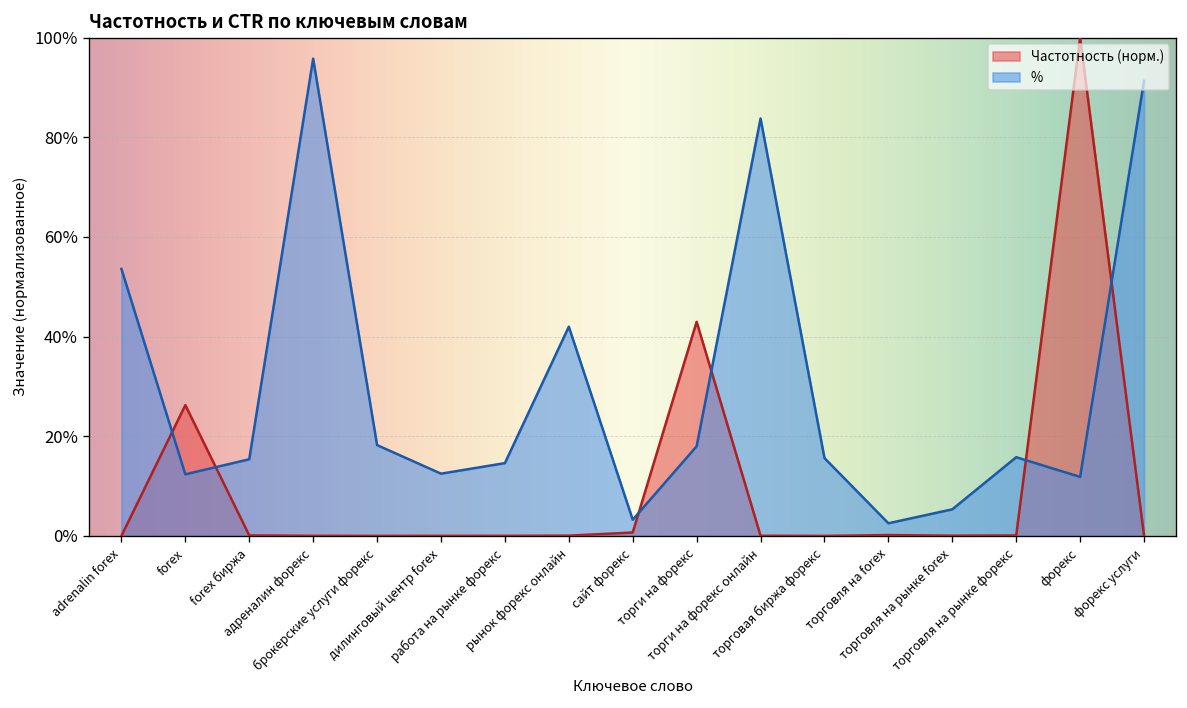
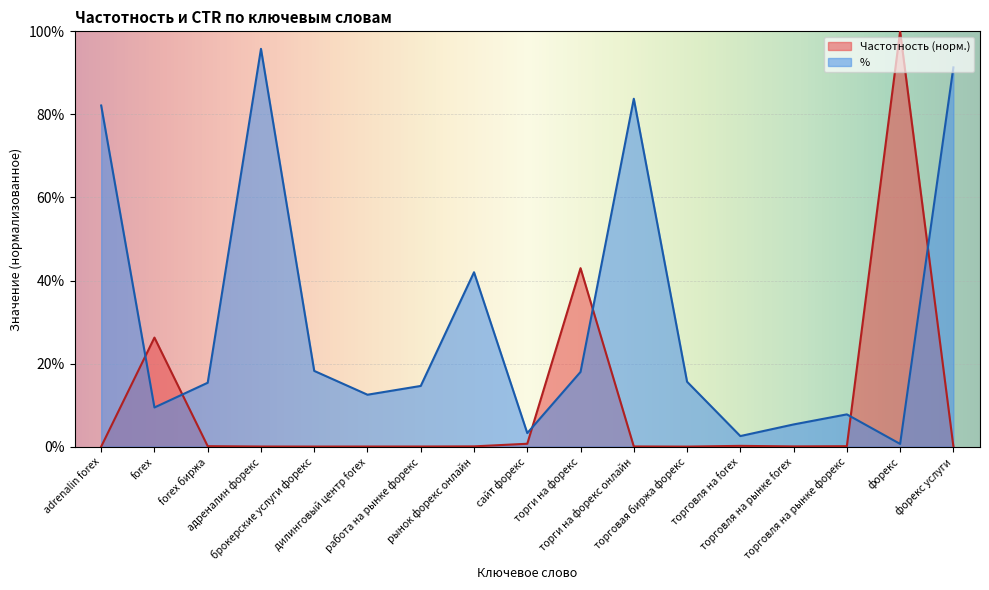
%, adrenalin forex: 54% -> 82%
%, forex: 12% -> 9%
%, торговля на рынке форекс: 16% -> 8%
%, форекс: 12% -> 1%
